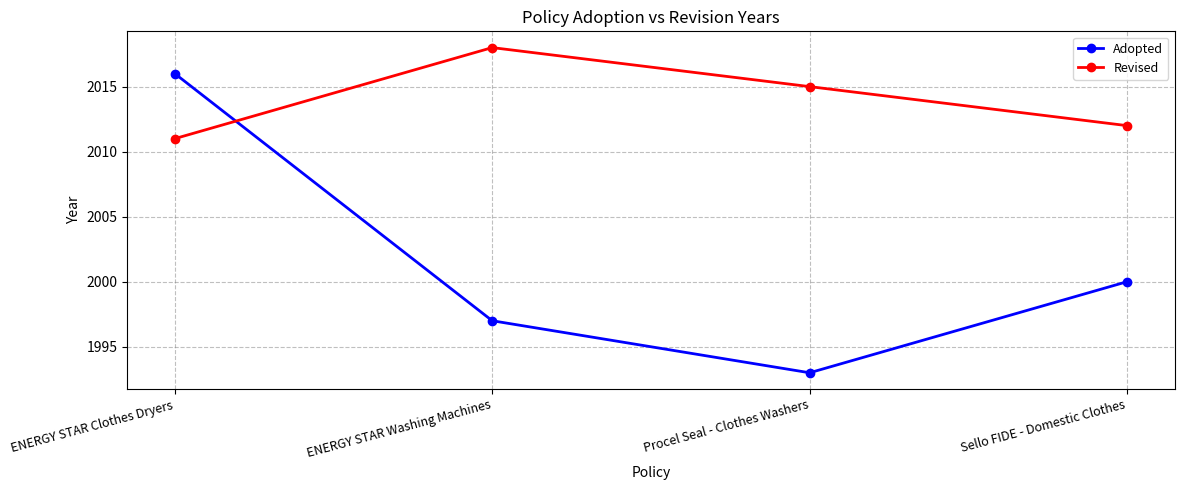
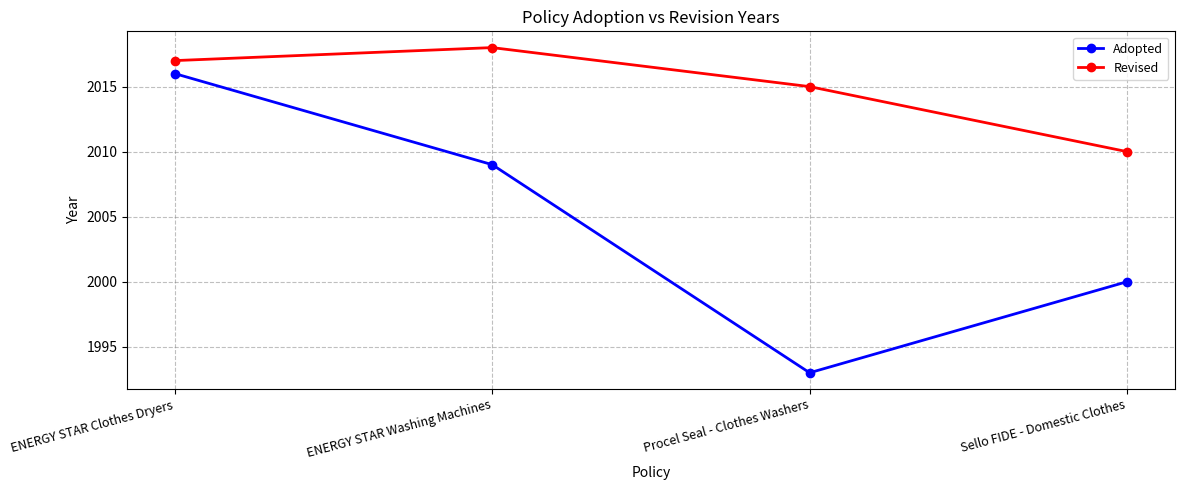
Revised, ENERGY STAR Clothes Dryers: 2011 -> 2017
Adopted, ENERGY STAR Washing Machines: 1997 -> 2009
Revised, Sello FIDE - Domestic Clothes: 2012 -> 2010
